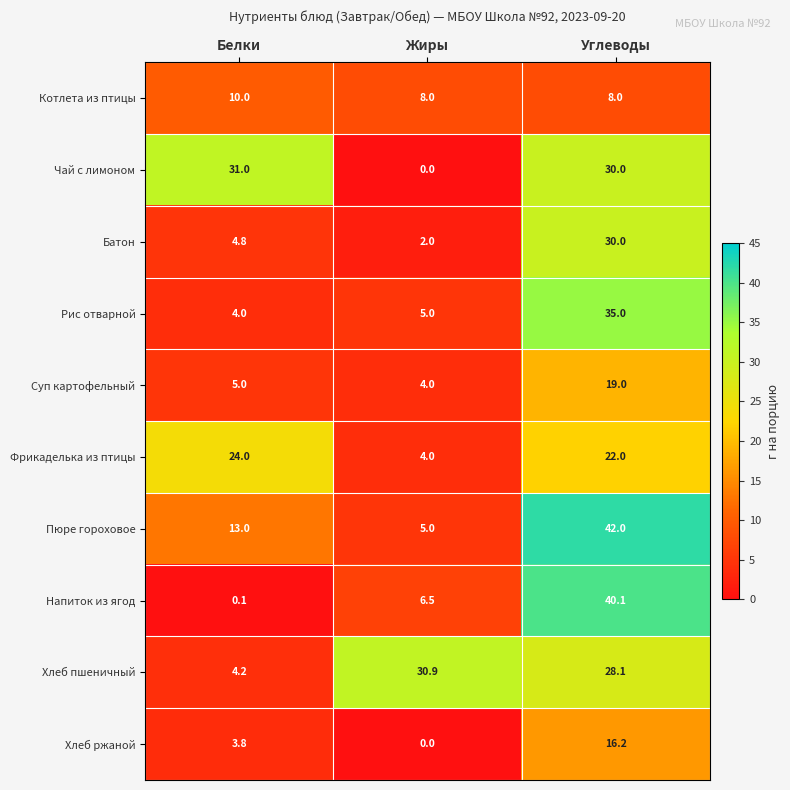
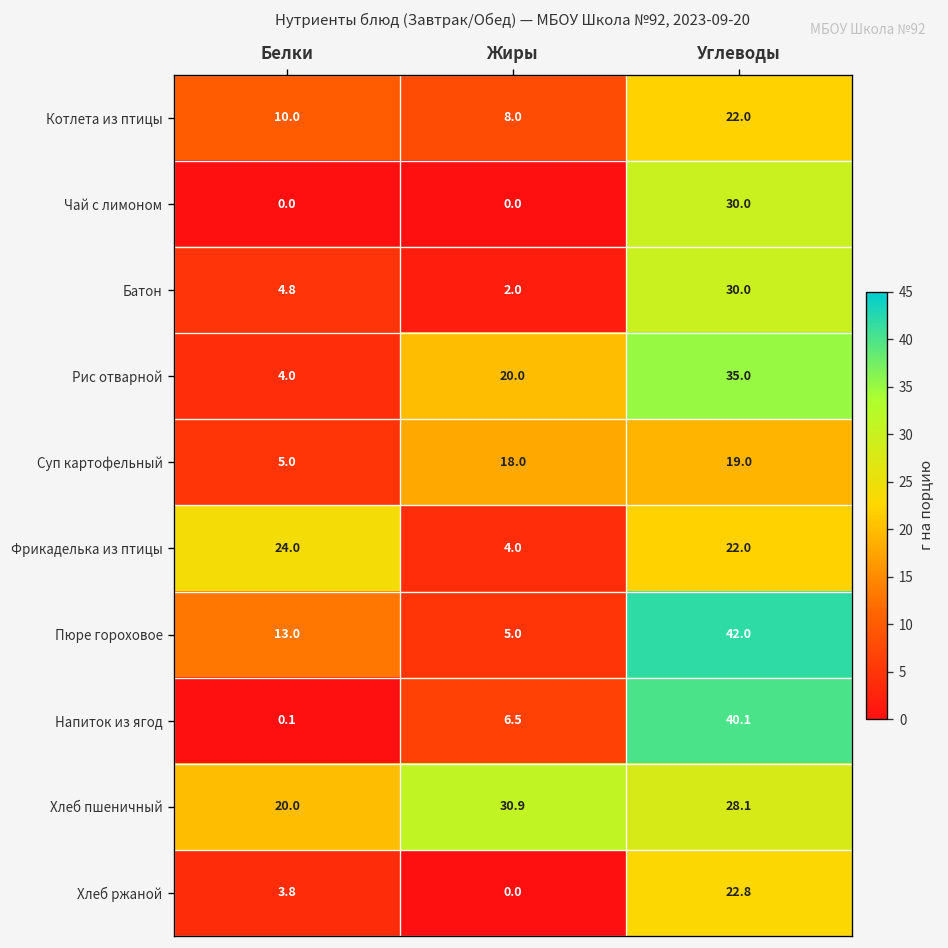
Котлета из птицы, Углеводы: 8.0 -> 22.0
Чай с лимоном, Белки: 31.0 -> 0.0
Рис отварной, Жиры: 5.0 -> 20.0
Суп картофельный, Жиры: 4.0 -> 18.0
Хлеб пшеничный, Белки: 4.2 -> 20.0
Хлеб ржаной, Углеводы: 16.2 -> 22.8
